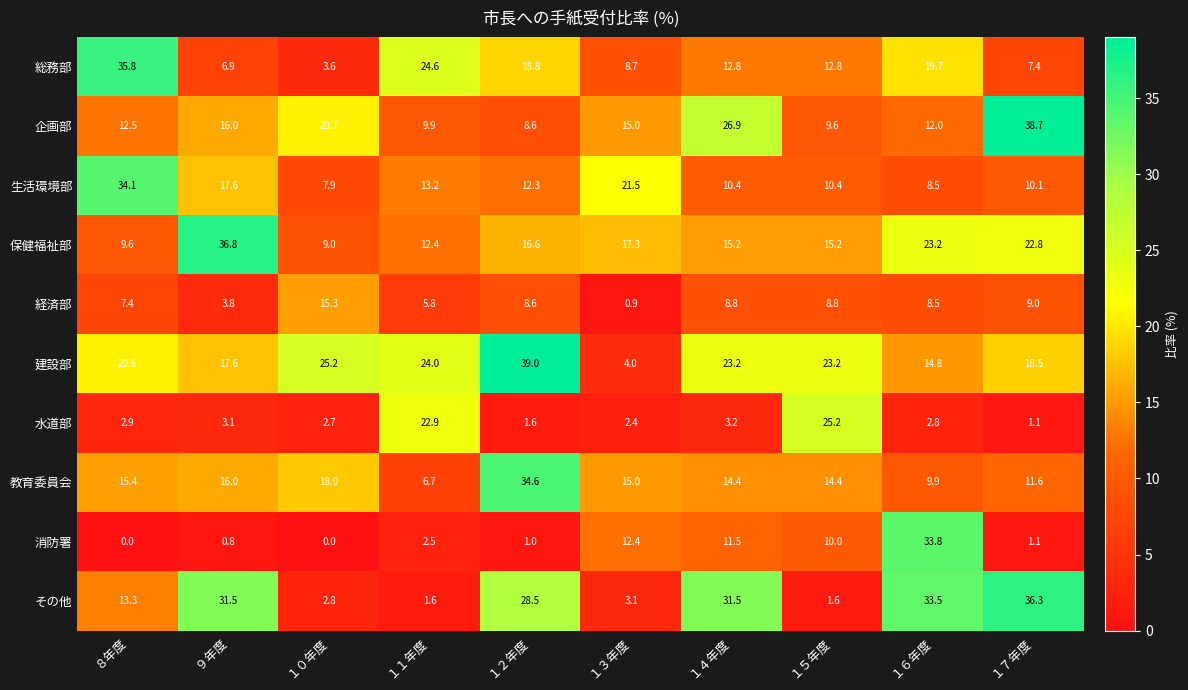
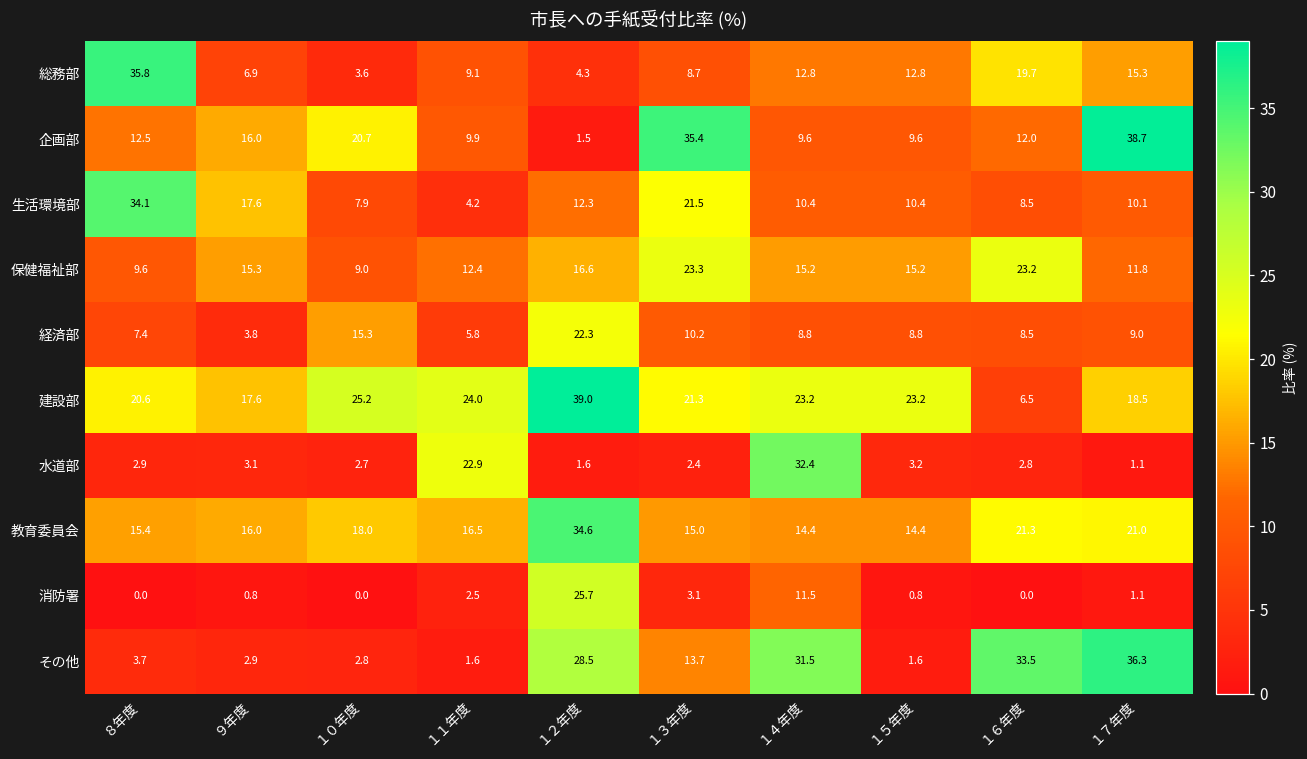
総務部, １１年度: 24.6 -> 9.1
総務部, １２年度: 18.8 -> 4.3
総務部, １７年度: 7.4 -> 15.3
企画部, １２年度: 8.6 -> 1.5
企画部, １３年度: 15.0 -> 35.4
企画部, １４年度: 26.9 -> 9.6
生活環境部, １１年度: 13.2 -> 4.2
保健福祉部, ９年度: 36.8 -> 15.3
保健福祉部, １３年度: 17.3 -> 23.3
保健福祉部, １７年度: 22.8 -> 11.8
経済部, １２年度: 8.6 -> 22.3
経済部, １３年度: 0.9 -> 10.2
建設部, １３年度: 4.0 -> 21.3
建設部, １６年度: 14.8 -> 6.5
水道部, １４年度: 3.2 -> 32.4
水道部, １５年度: 25.2 -> 3.2
教育委員会, １１年度: 6.7 -> 16.5
教育委員会, １６年度: 9.9 -> 21.3
教育委員会, １７年度: 11.6 -> 21.0
消防署, １２年度: 1.0 -> 25.7
消防署, １３年度: 12.4 -> 3.1
消防署, １５年度: 10.0 -> 0.8
消防署, １６年度: 33.8 -> 0.0
その他, ８年度: 13.3 -> 3.7
その他, ９年度: 31.5 -> 2.9
その他, １３年度: 3.1 -> 13.7
